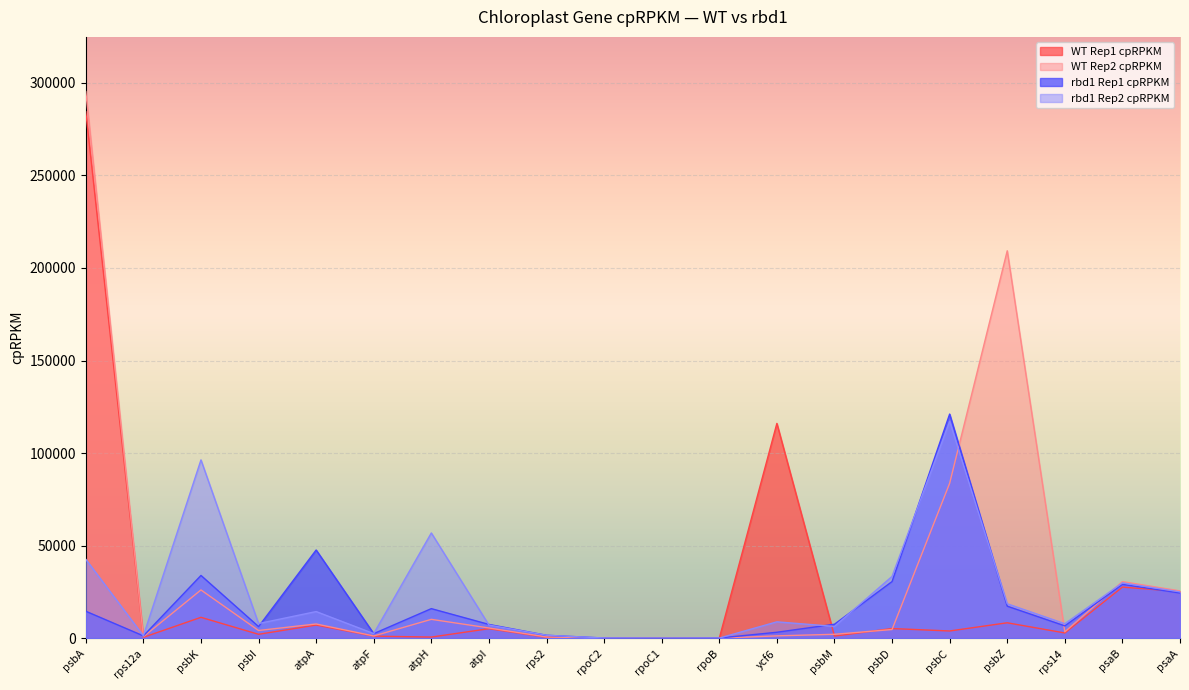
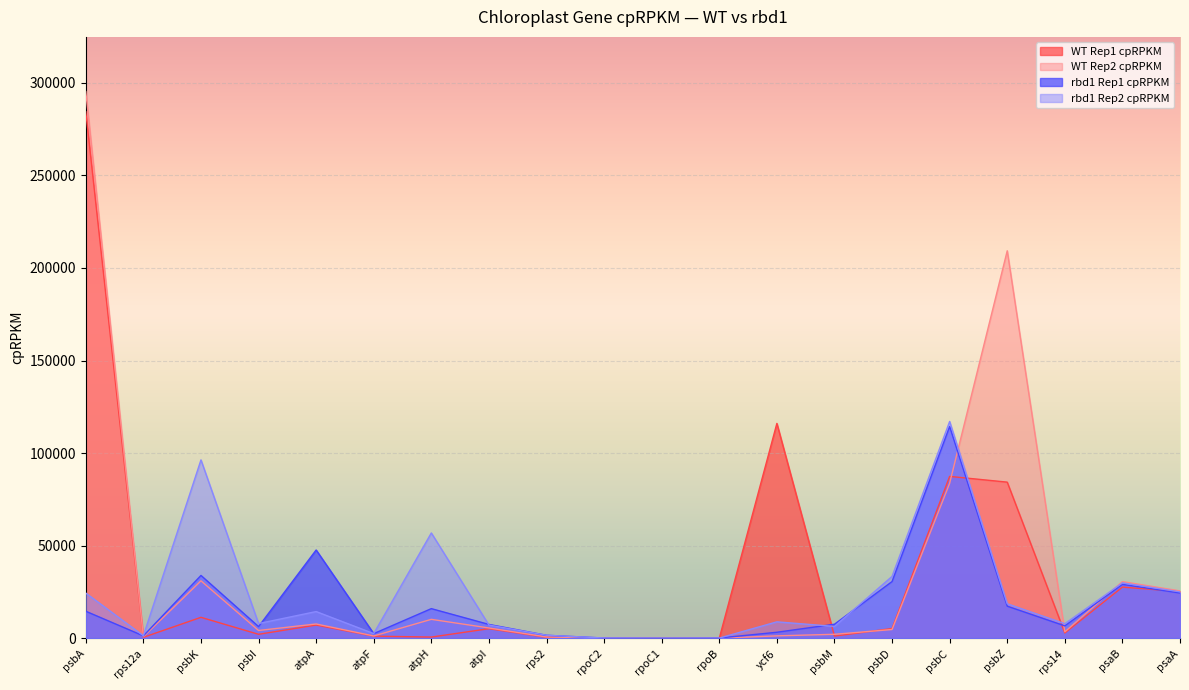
rbd1 Rep2 cpRPKM, psbA: 43000 -> 24000
WT Rep2 cpRPKM, psbK: 26000 -> 31000
WT Rep1 cpRPKM, psbC: 4000 -> 87000
rbd1 Rep1 cpRPKM, psbC: 121000 -> 114000
WT Rep1 cpRPKM, psbZ: 8000 -> 84000
